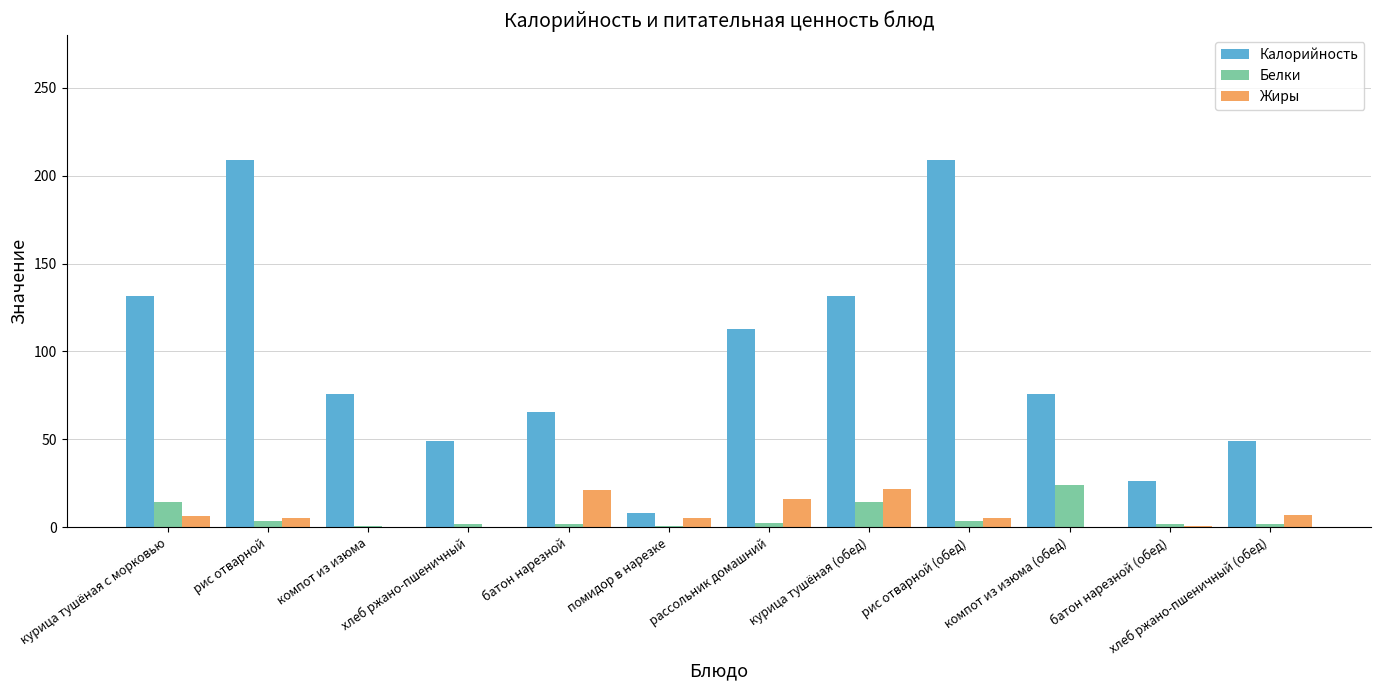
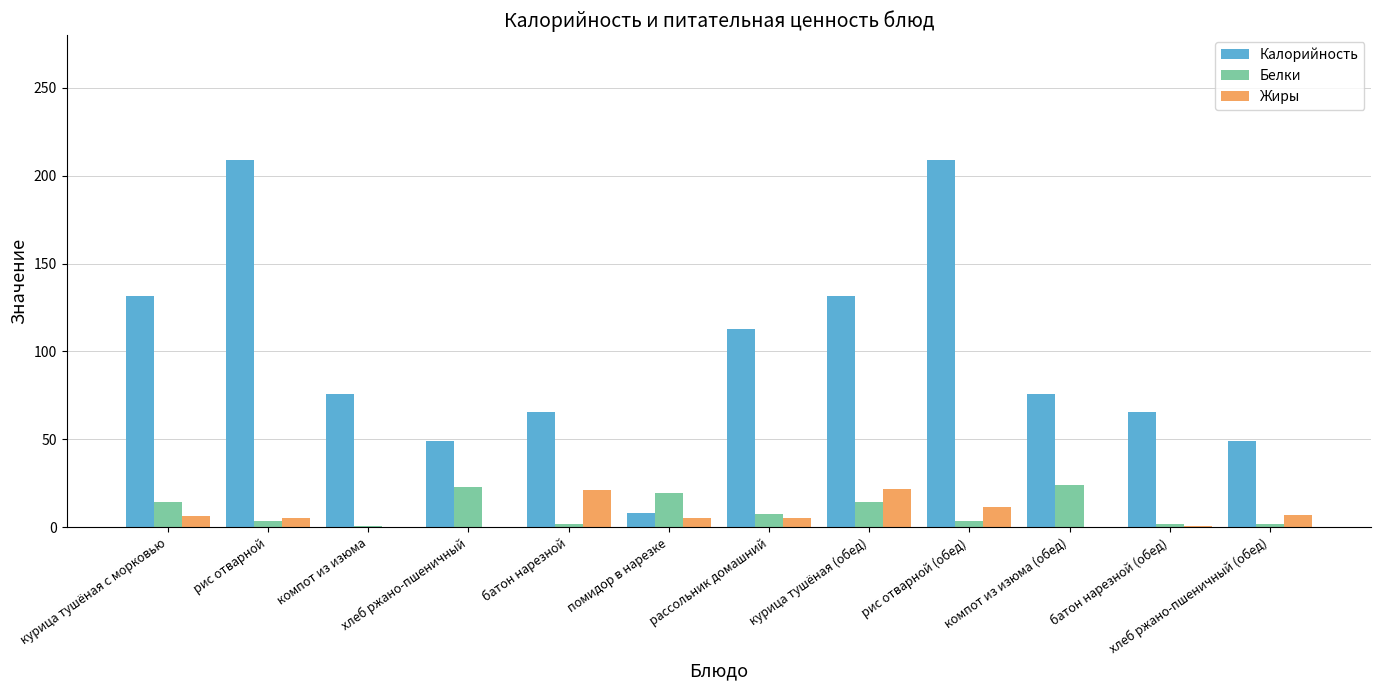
Белки, хлеб ржано-пшеничный: 2 -> 23
Белки, помидор в нарезке: 1 -> 20
Белки, рассольник домашний: 2 -> 8
Жиры, рассольник домашний: 16 -> 5
Жиры, рис отварной (обед): 5 -> 11
Калорийность, батон нарезной (обед): 26 -> 66
